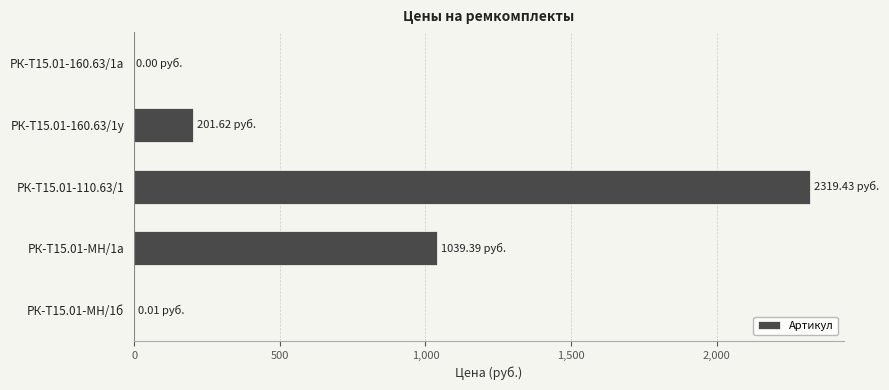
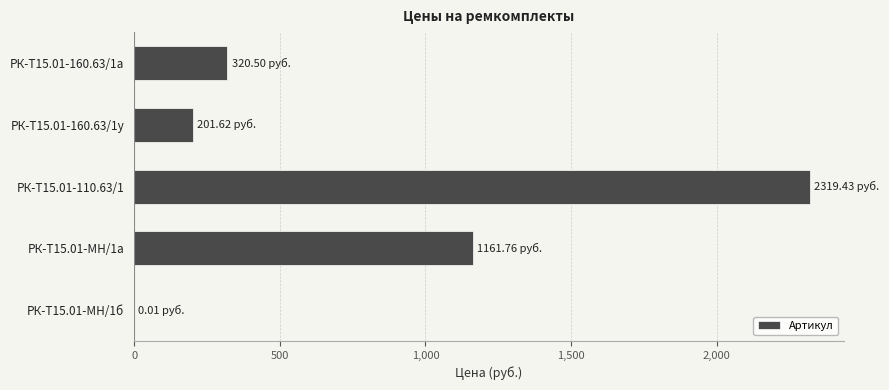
РК-Т15.01-160.63/1а: 0.00 -> 320.50
РК-Т15.01-МН/1а: 1039.39 -> 1161.76
